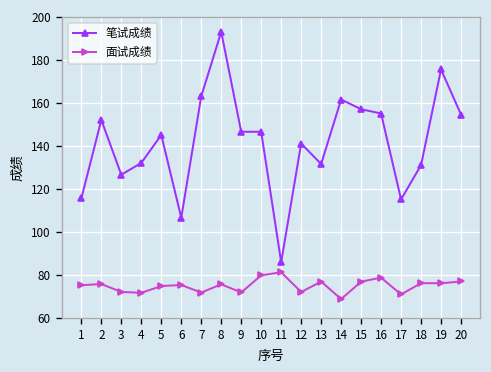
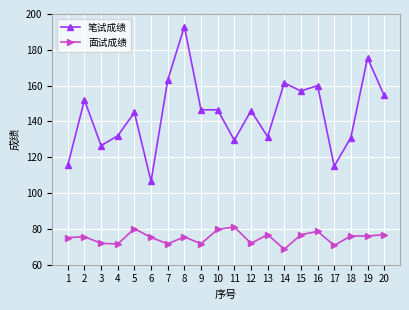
面试成绩, 5: 75 -> 80
笔试成绩, 11: 86 -> 130
笔试成绩, 12: 141 -> 146
笔试成绩, 16: 155 -> 160
